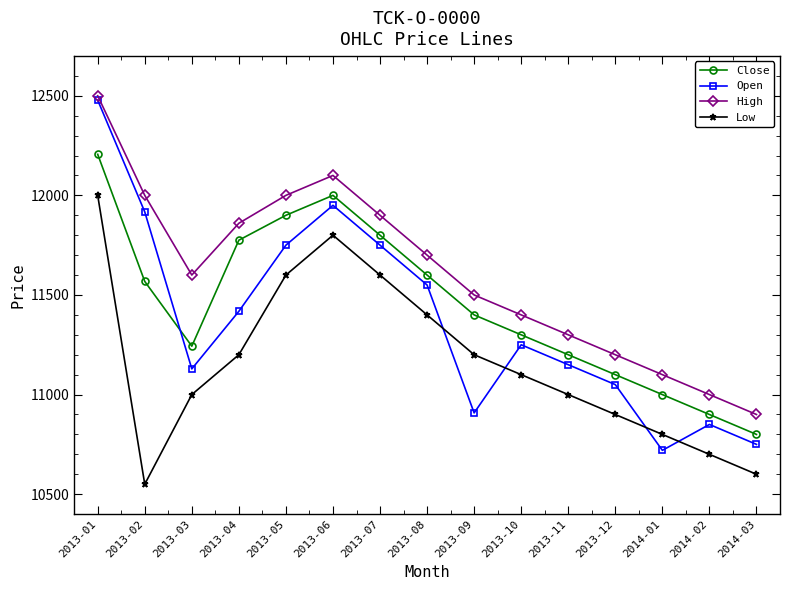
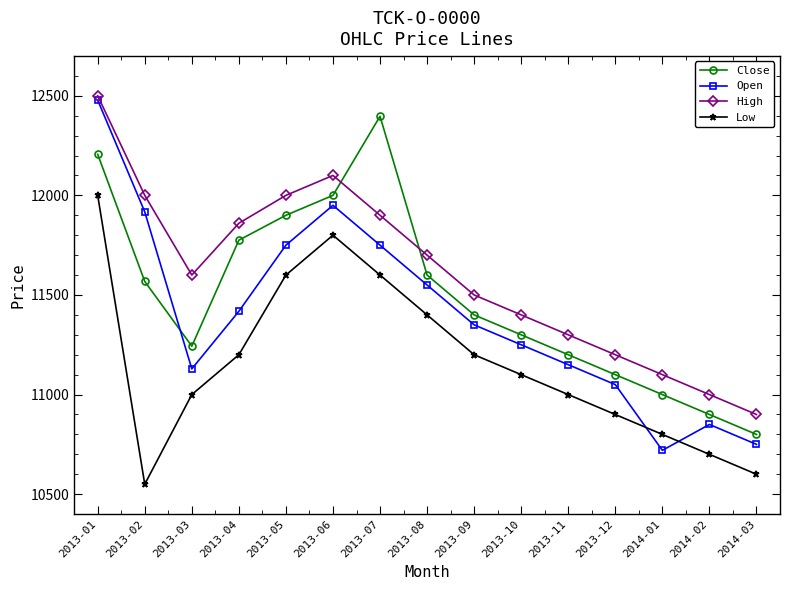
Close, 2013-07: 11800 -> 12400
Open, 2013-09: 10910 -> 11350
